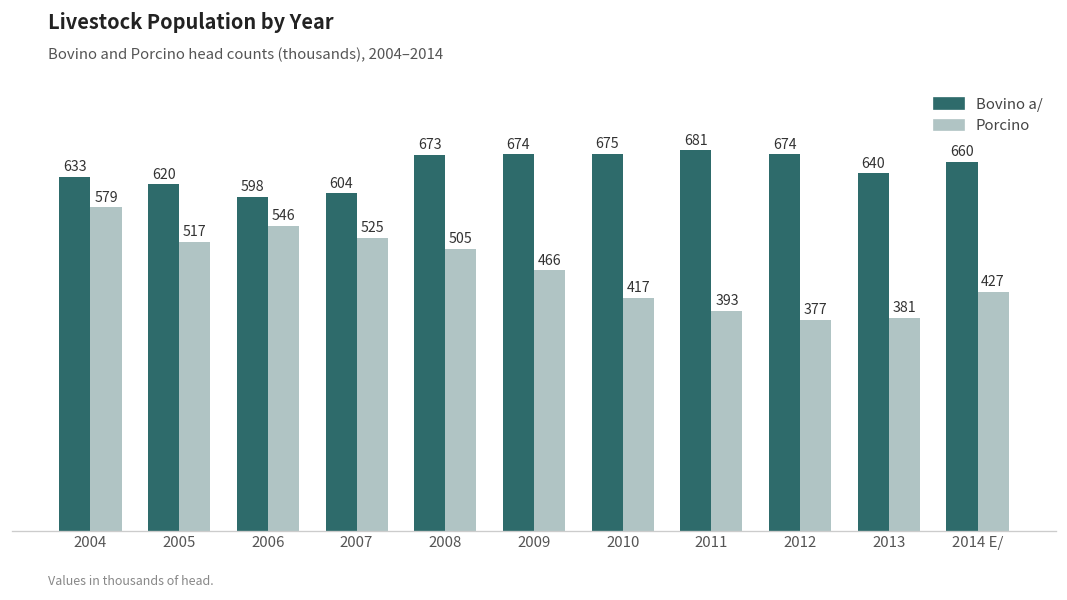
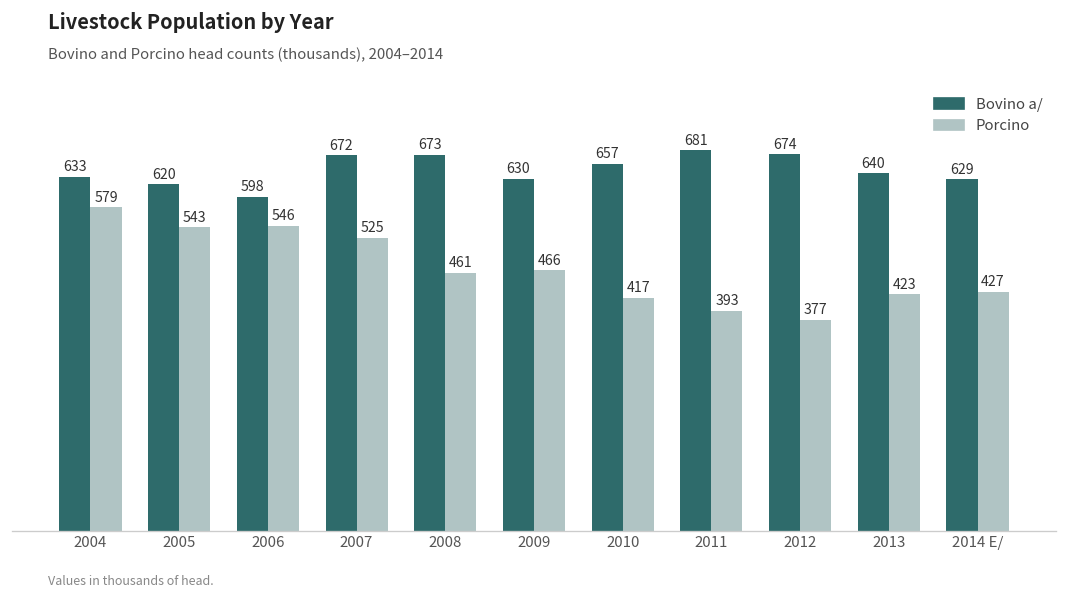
Porcino, 2005: 517 -> 543
Bovino a/, 2007: 604 -> 672
Porcino, 2008: 505 -> 461
Bovino a/, 2009: 674 -> 630
Bovino a/, 2010: 675 -> 657
Porcino, 2013: 381 -> 423
Bovino a/, 2014 E/: 660 -> 629
